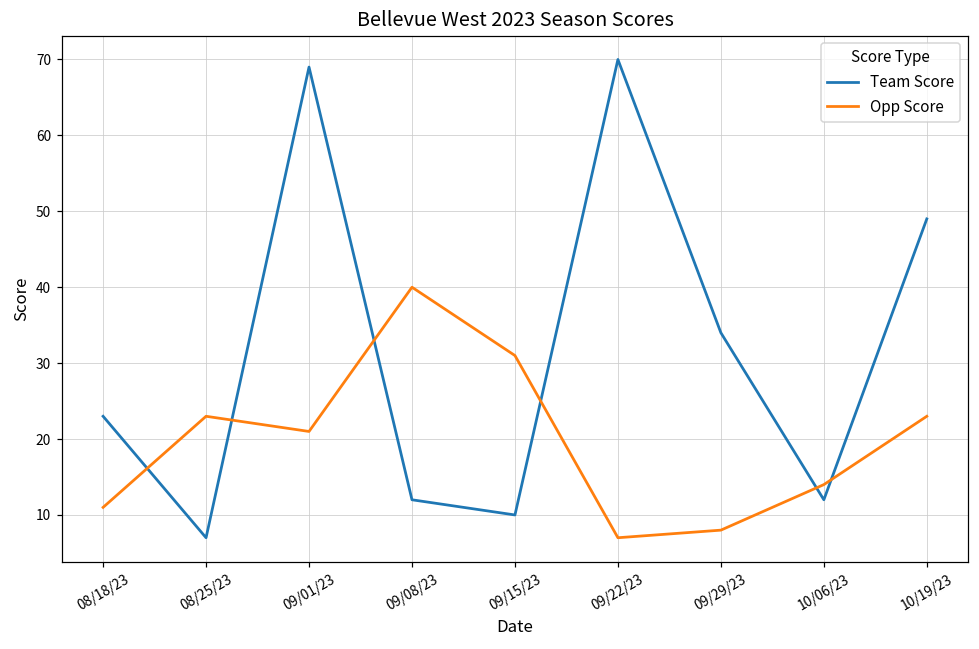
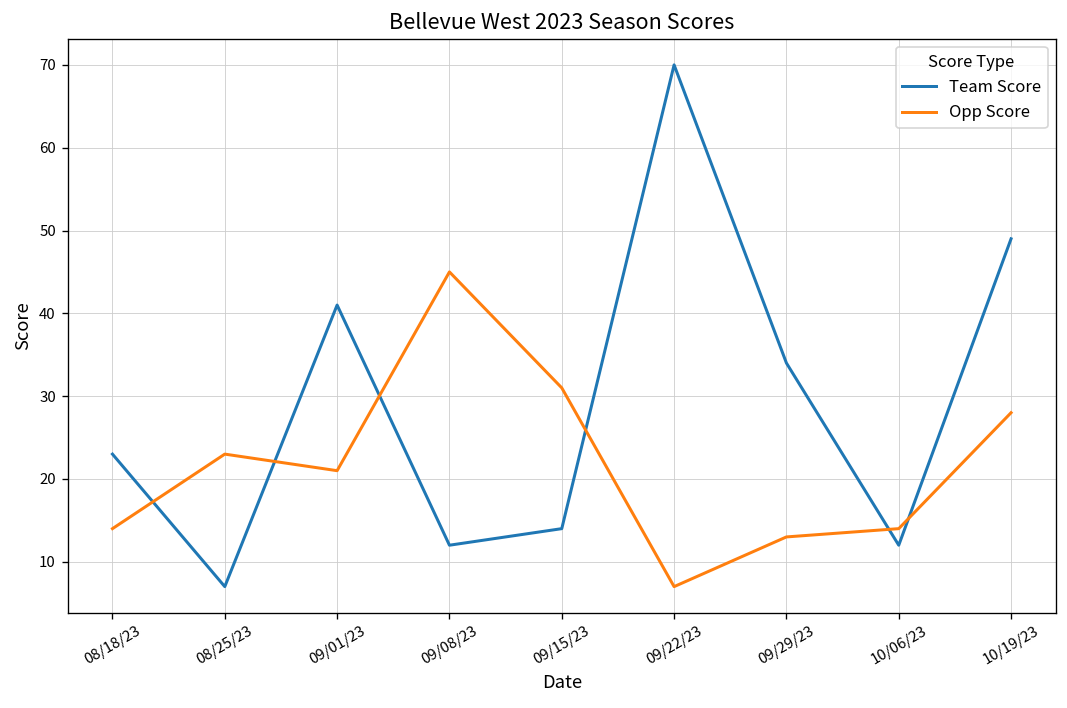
Opp Score, 08/18/23: 11 -> 14
Team Score, 09/01/23: 69 -> 41
Opp Score, 09/08/23: 40 -> 45
Team Score, 09/15/23: 10 -> 14
Opp Score, 09/29/23: 8 -> 13
Opp Score, 10/19/23: 23 -> 28
